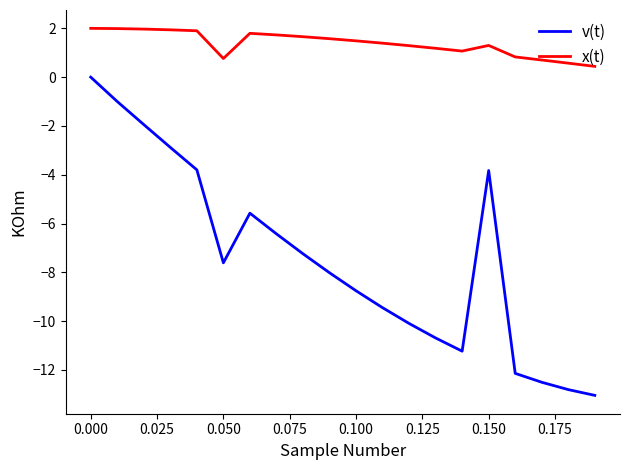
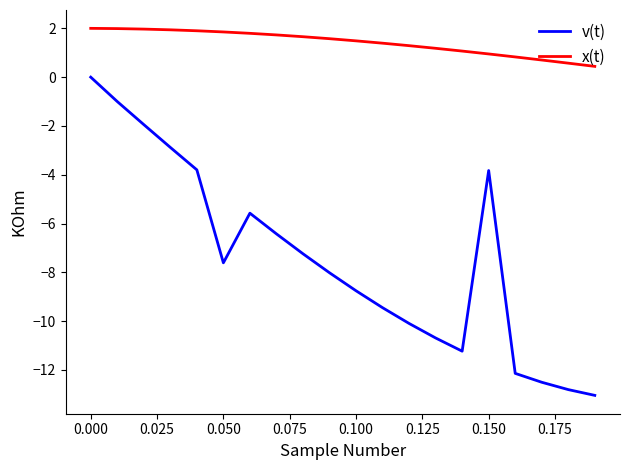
x(t), 0.050: 0.8 -> 1.9
x(t), 0.150: 1.3 -> 1.0
